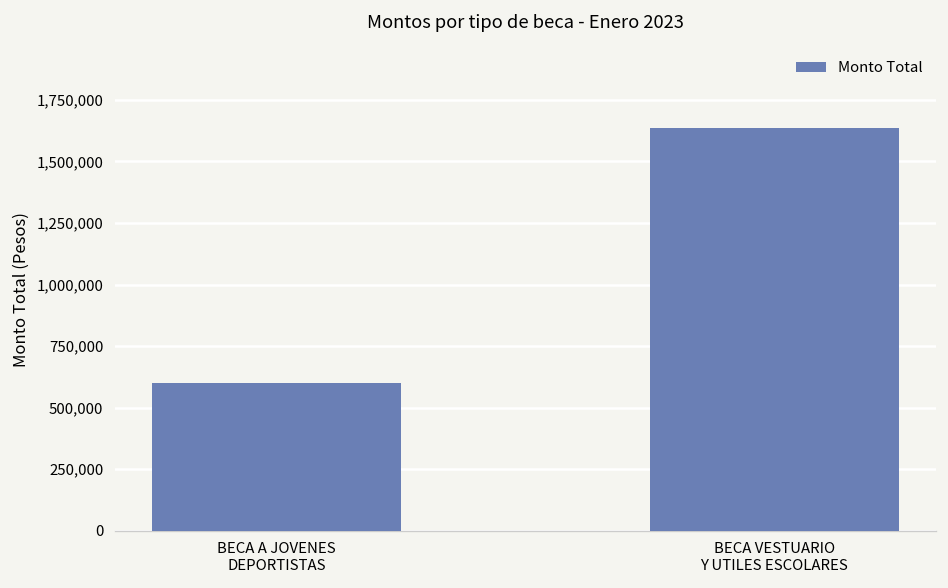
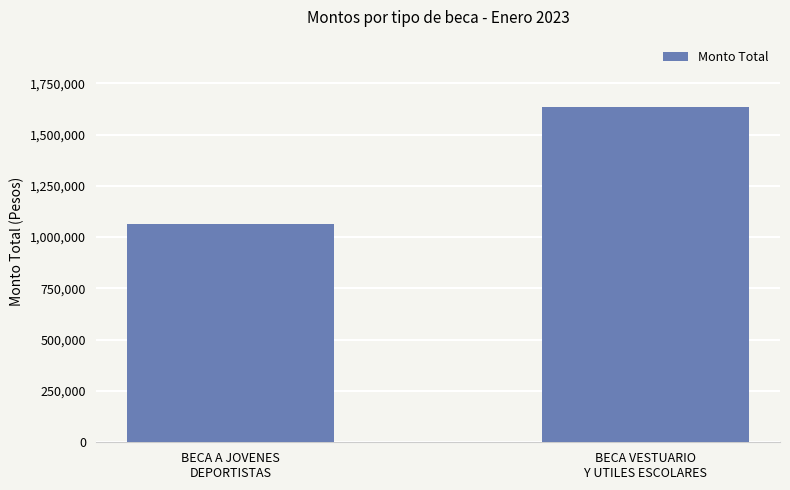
BECA A JOVENES DEPORTISTAS: 600,000 -> 1,070,000
